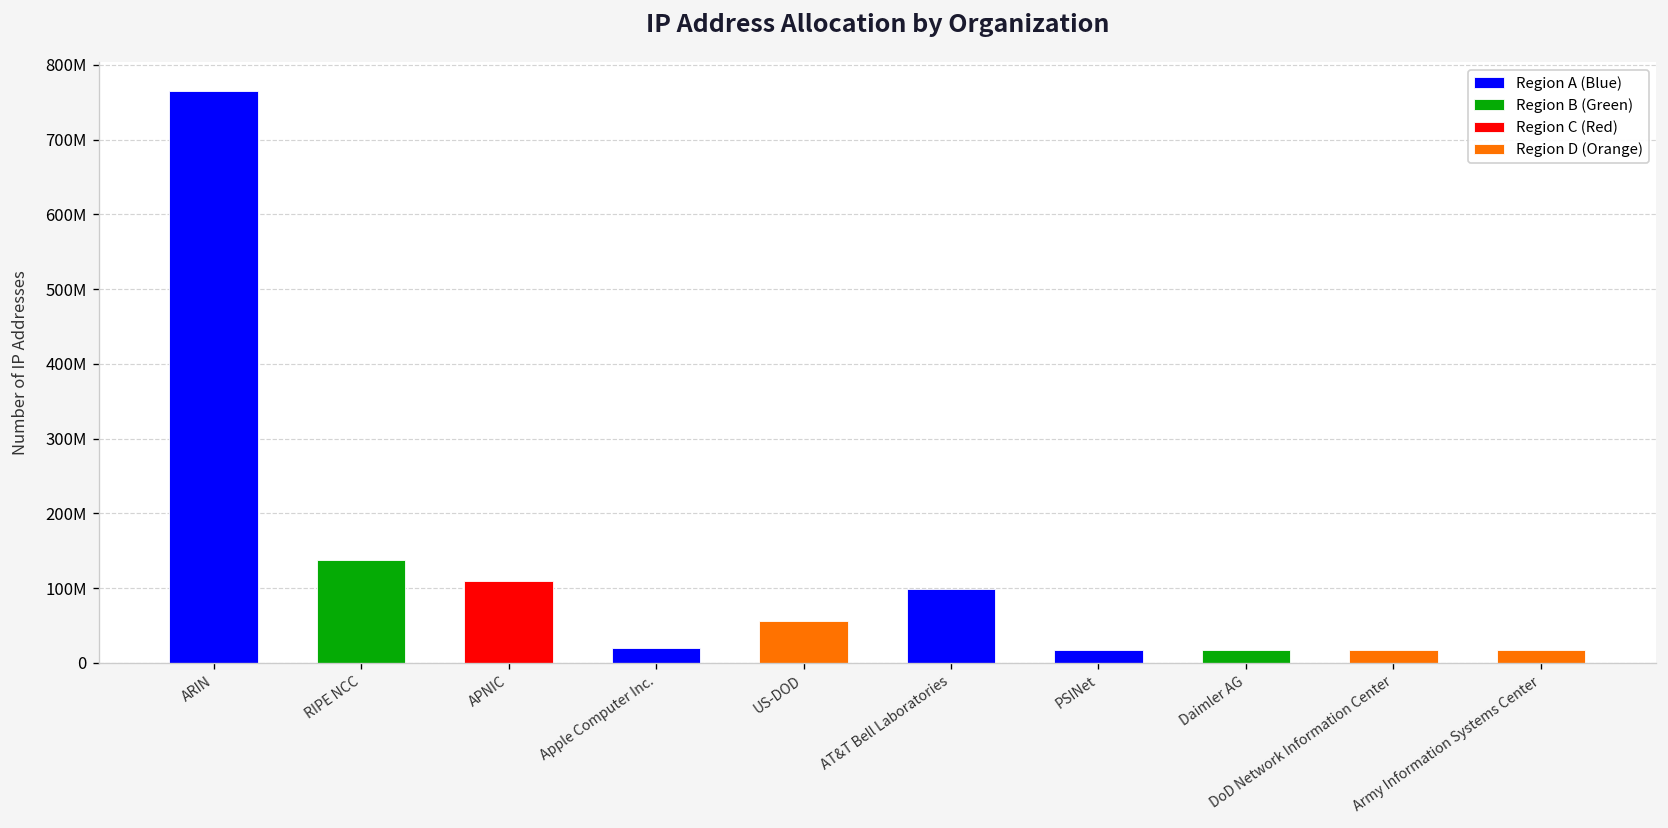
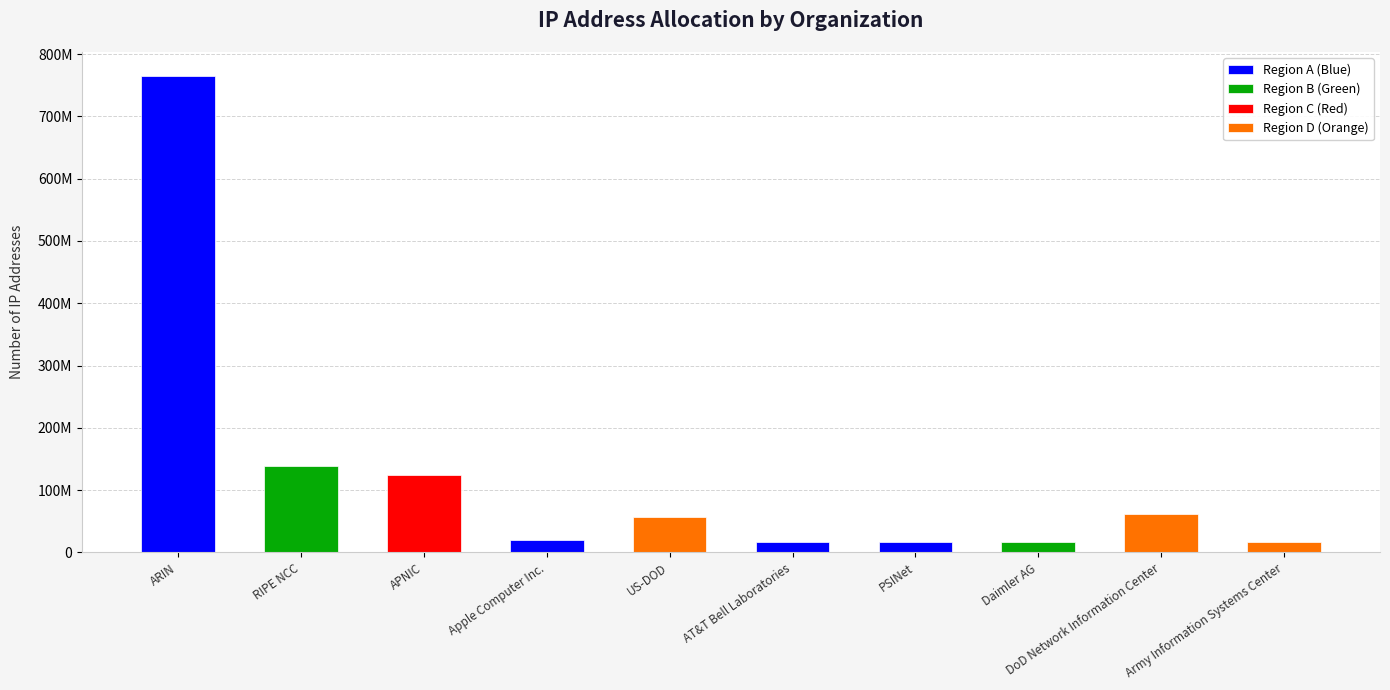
APNIC: 110000000 -> 120000000
AT&T Bell Laboratories: 100000000 -> 20000000
DoD Network Information Center: 20000000 -> 60000000
